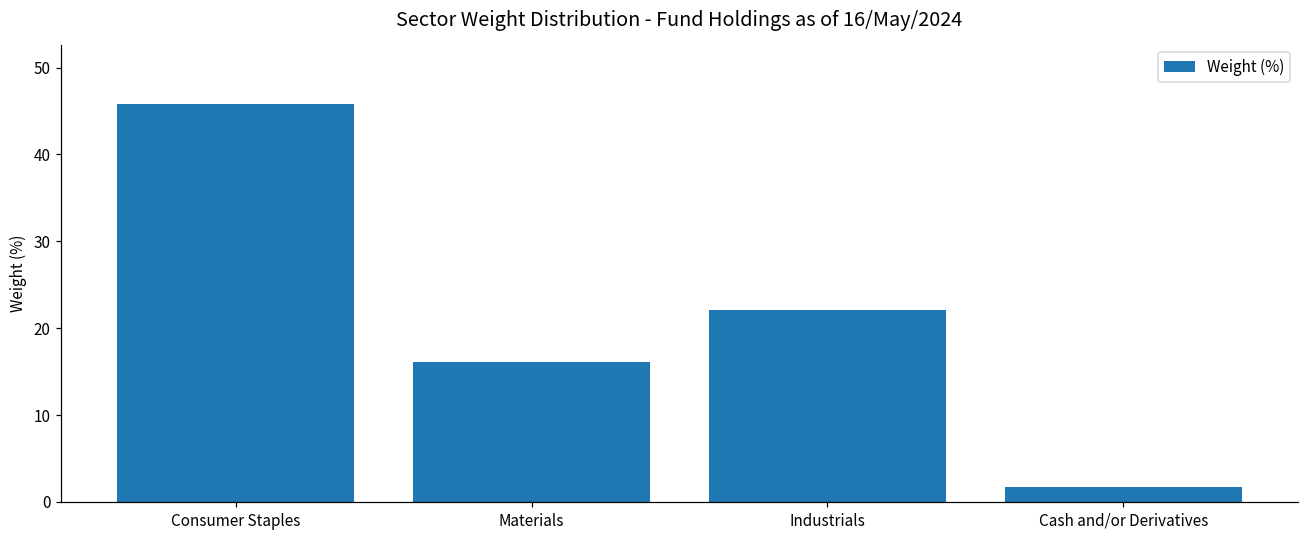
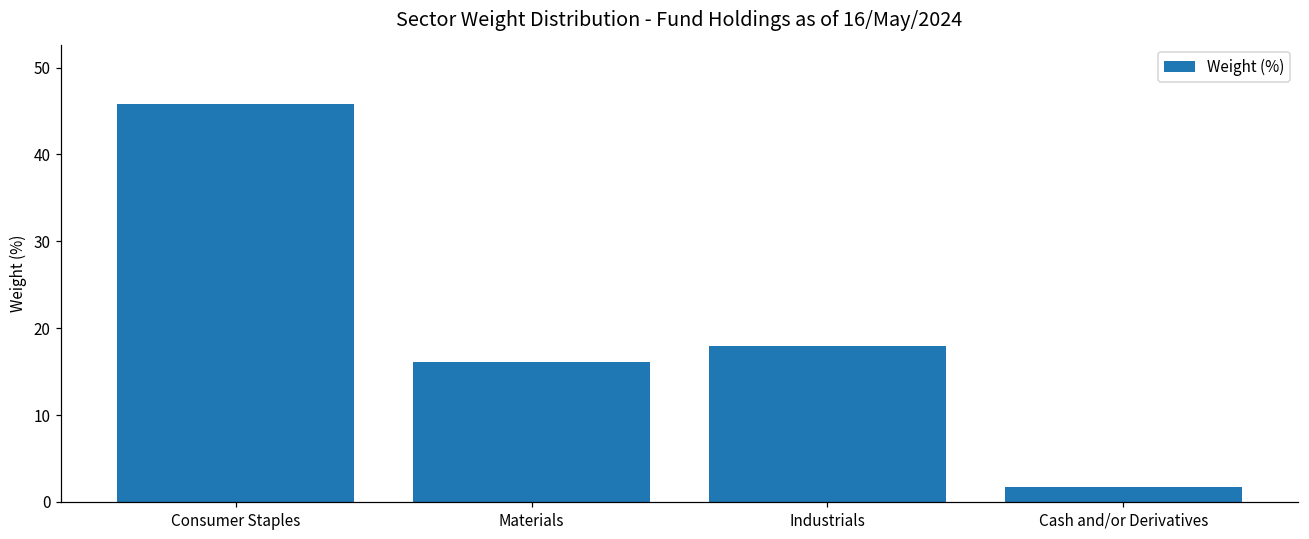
Industrials: 22 -> 18
